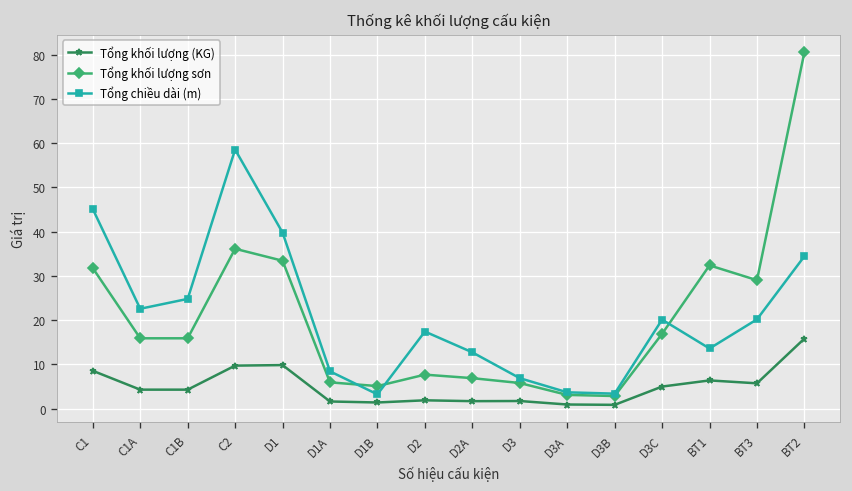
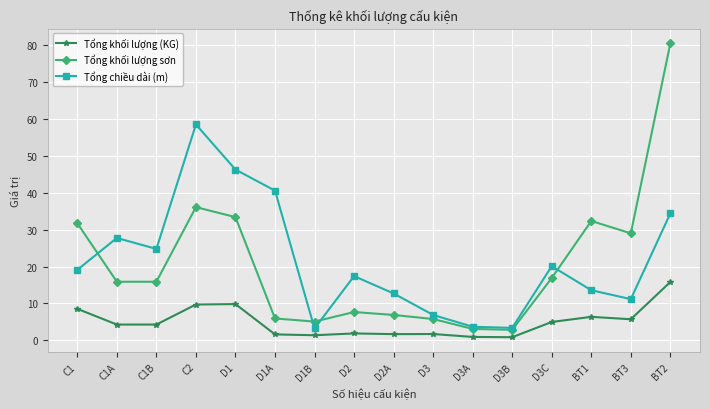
Tổng chiều dài (m), C1: 45 -> 19
Tổng chiều dài (m), C1A: 23 -> 28
Tổng chiều dài (m), D1: 40 -> 46
Tổng chiều dài (m), D1A: 8 -> 41
Tổng chiều dài (m), BT3: 20 -> 11
